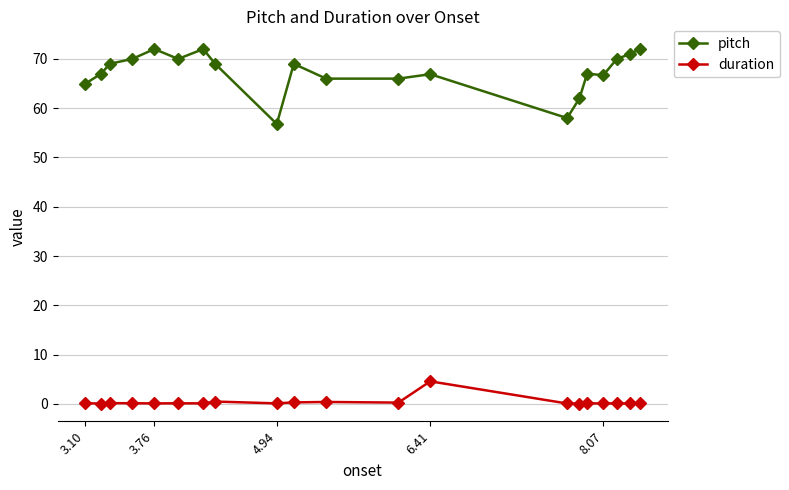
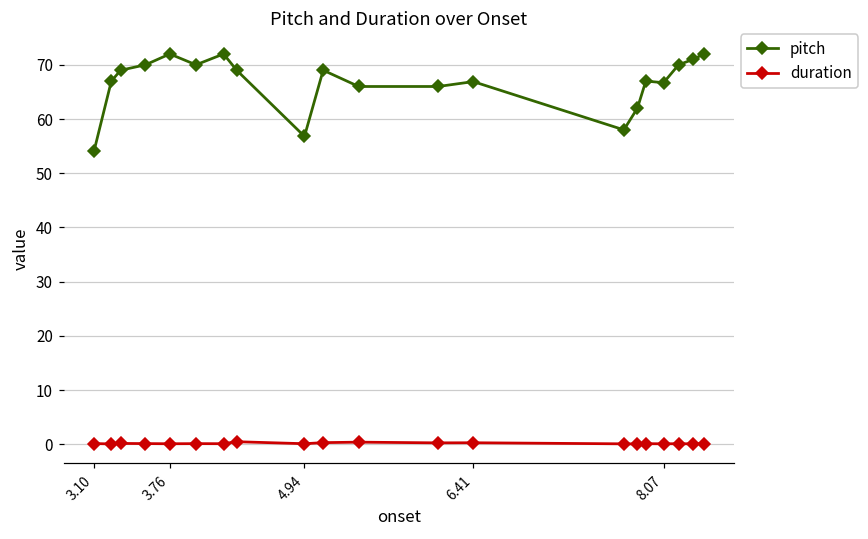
pitch, 3.10: 65 -> 54
duration, 6.41: 5 -> 0
